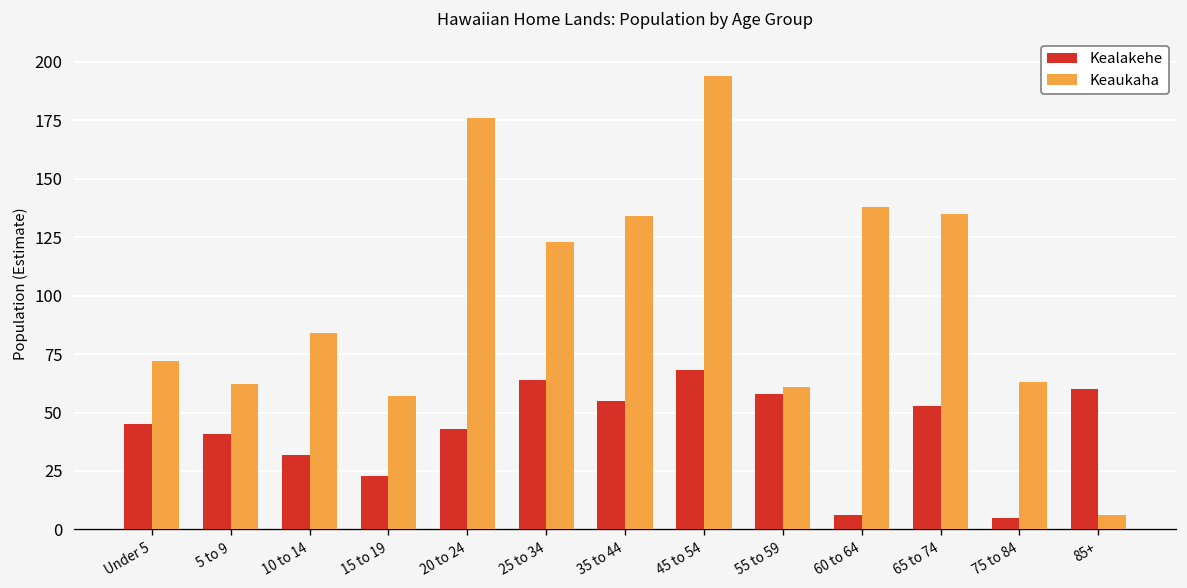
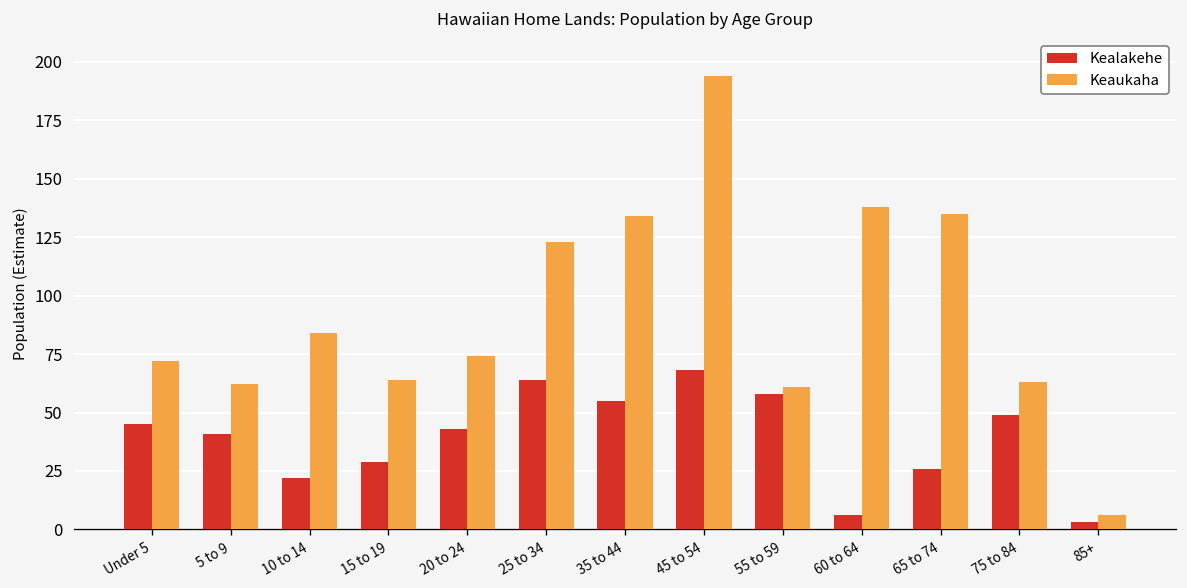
Kealakehe, 10 to 14: 32 -> 22
Kealakehe, 15 to 19: 23 -> 29
Keaukaha, 15 to 19: 57 -> 64
Keaukaha, 20 to 24: 176 -> 74
Kealakehe, 65 to 74: 53 -> 26
Kealakehe, 75 to 84: 5 -> 49
Kealakehe, 85+: 60 -> 3
